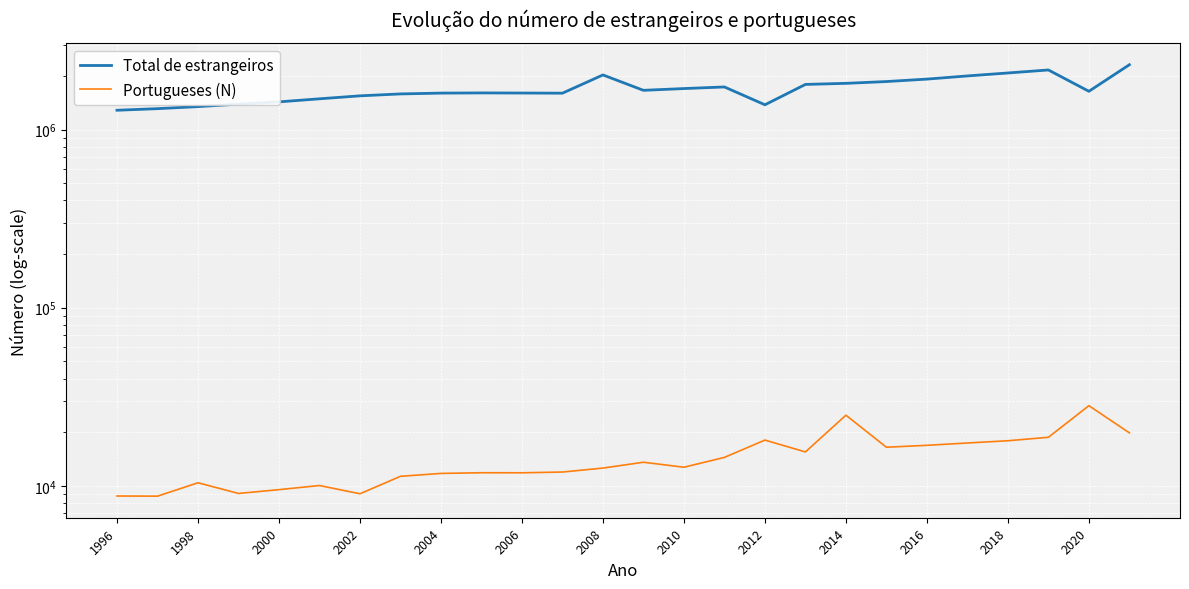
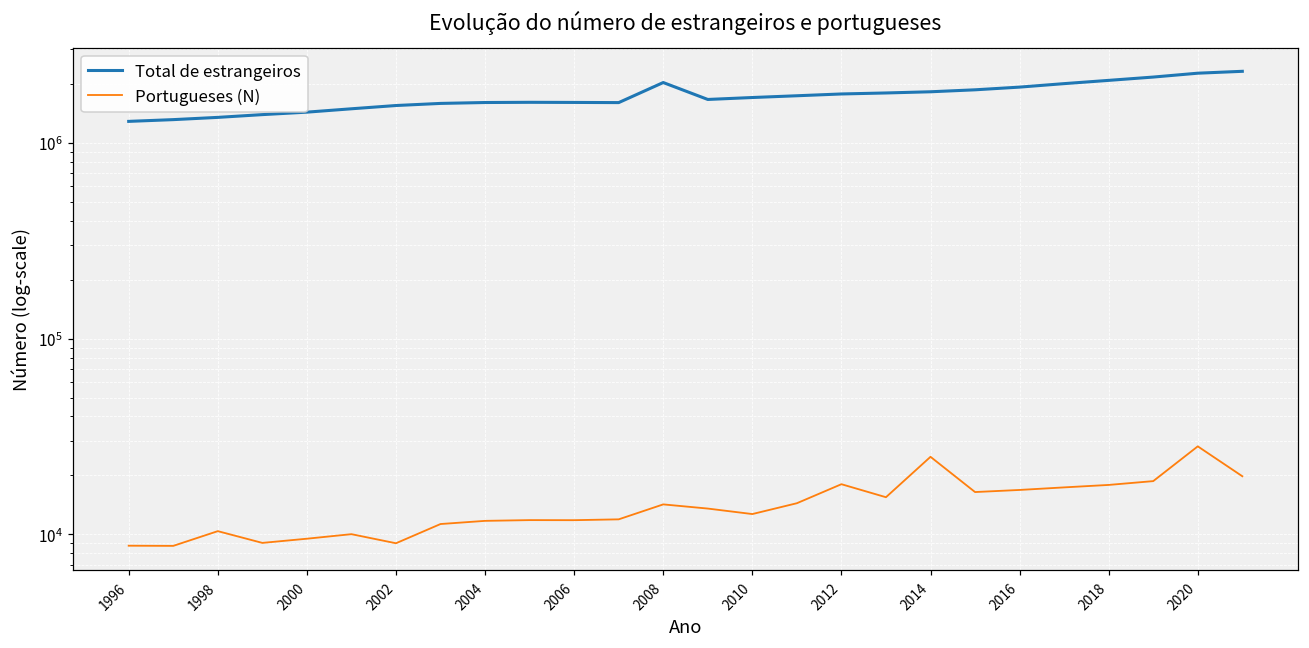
Portugueses (N), 2008: 13000 -> 14000
Total de estrangeiros, 2012: 1400000 -> 1800000
Total de estrangeiros, 2020: 1600000 -> 2300000
